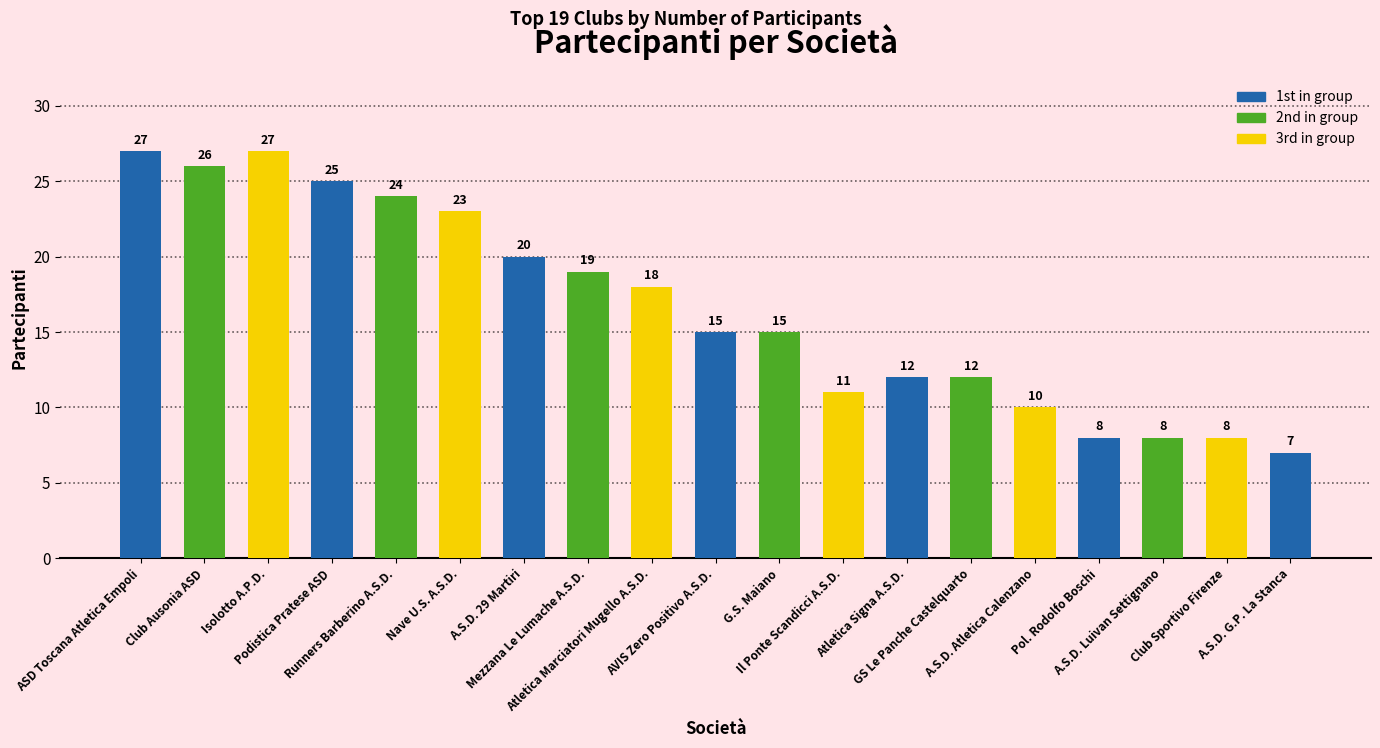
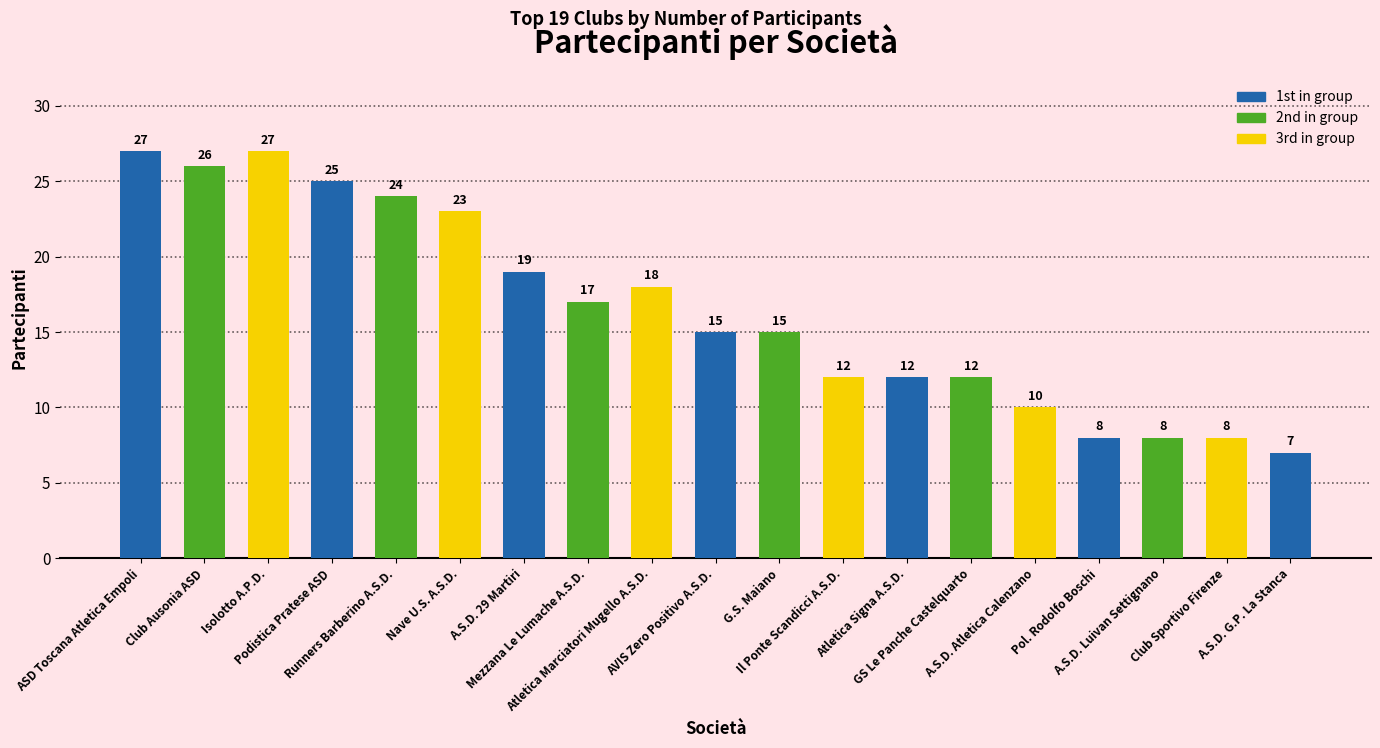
A.S.D. 29 Martiri: 20 -> 19
Mezzana Le Lumache A.S.D.: 19 -> 17
Il Ponte Scandicci A.S.D.: 11 -> 12
